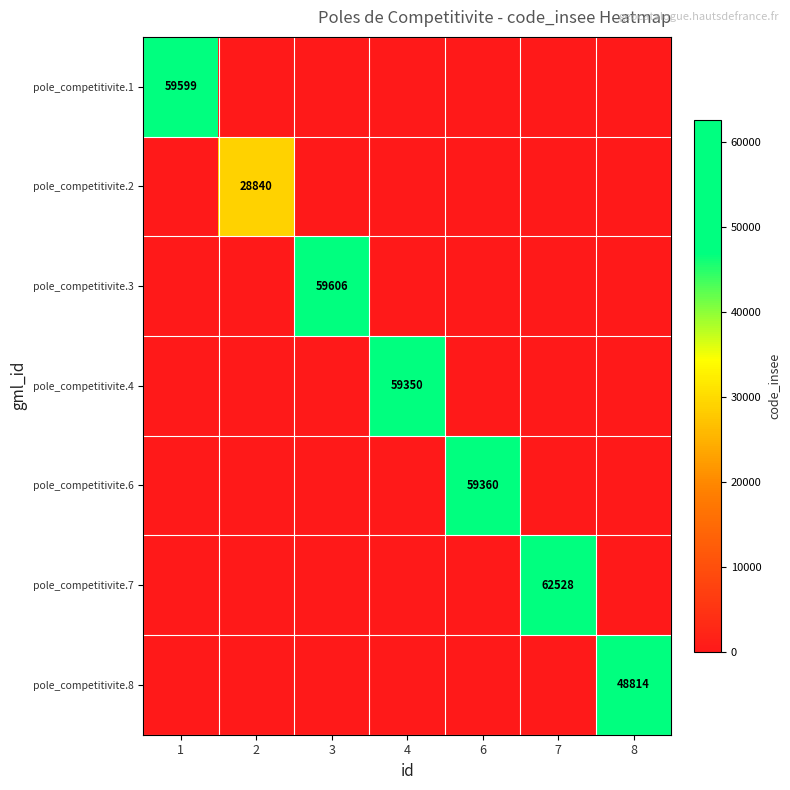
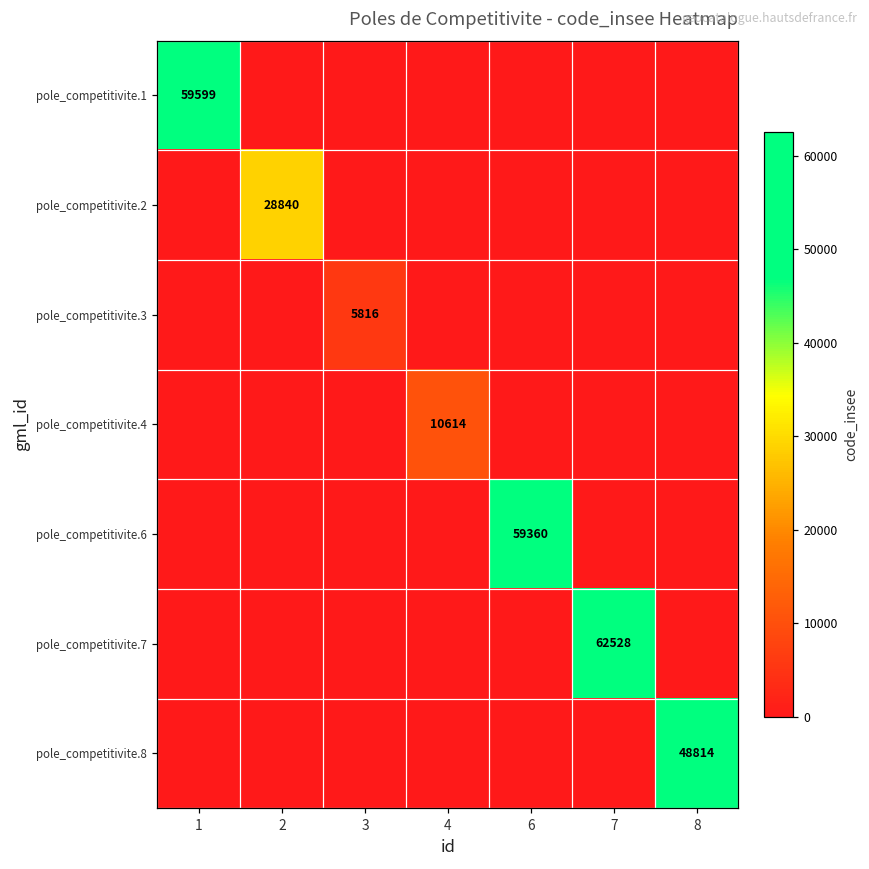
pole_competitivite.3, 3: 59606 -> 5816
pole_competitivite.4, 4: 59350 -> 10614
